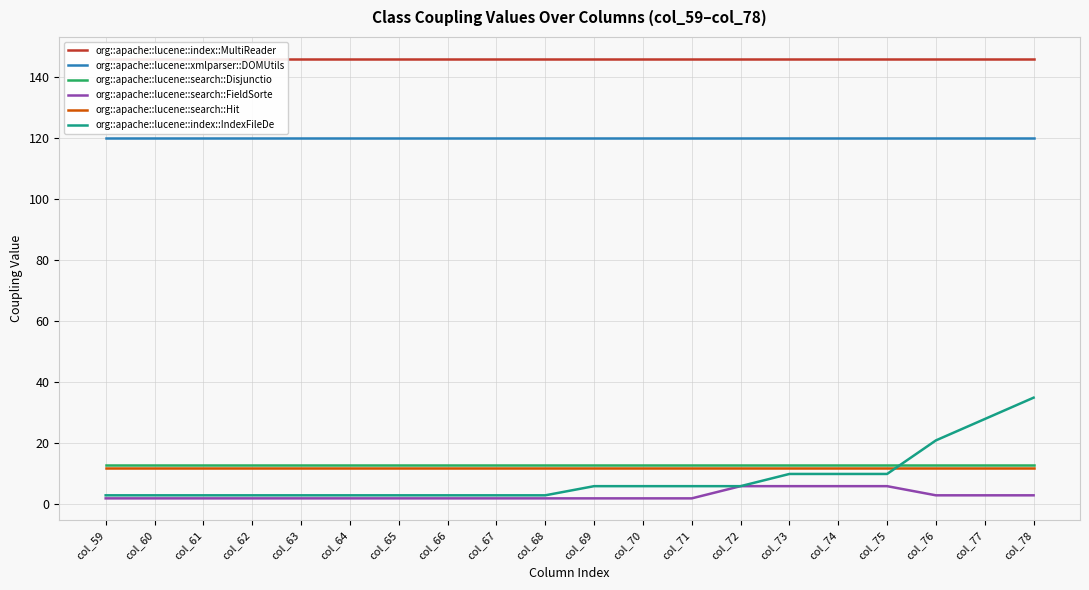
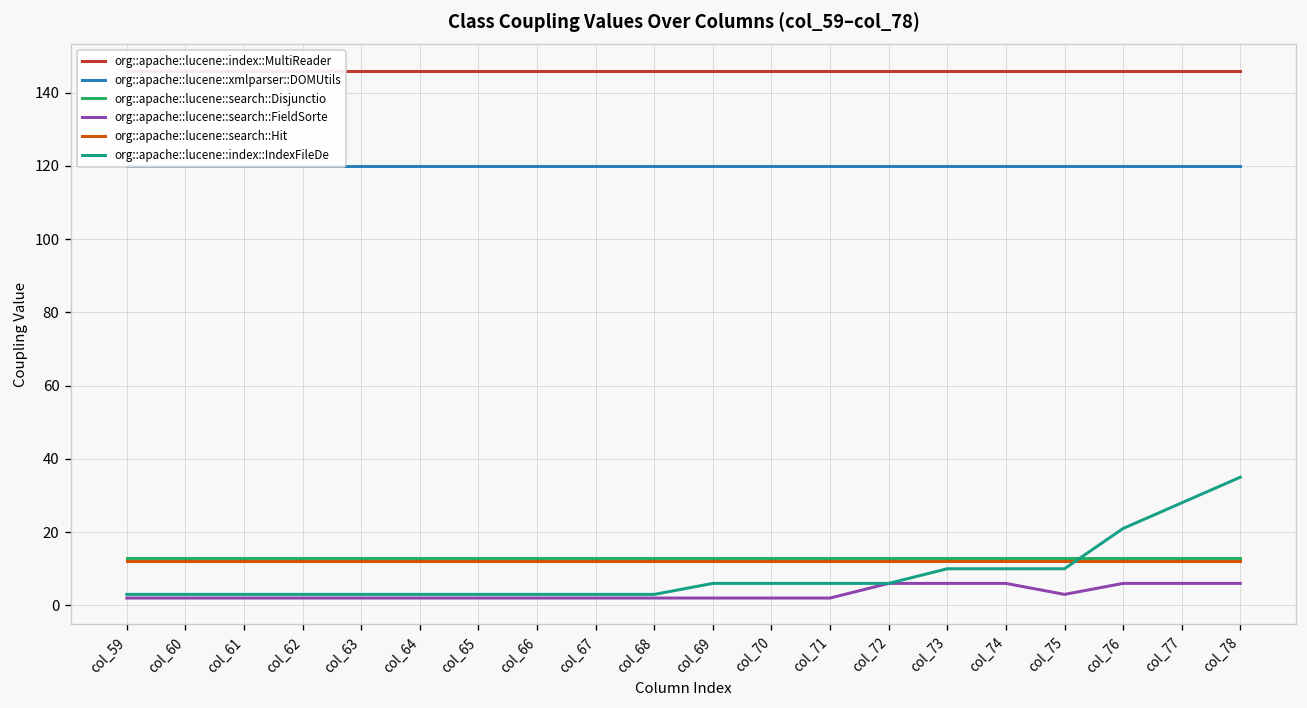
org::apache::lucene::search::FieldSorte, col_75: 6 -> 3
org::apache::lucene::search::FieldSorte, col_76: 3 -> 6
org::apache::lucene::search::FieldSorte, col_77: 3 -> 6
org::apache::lucene::search::FieldSorte, col_78: 3 -> 6
